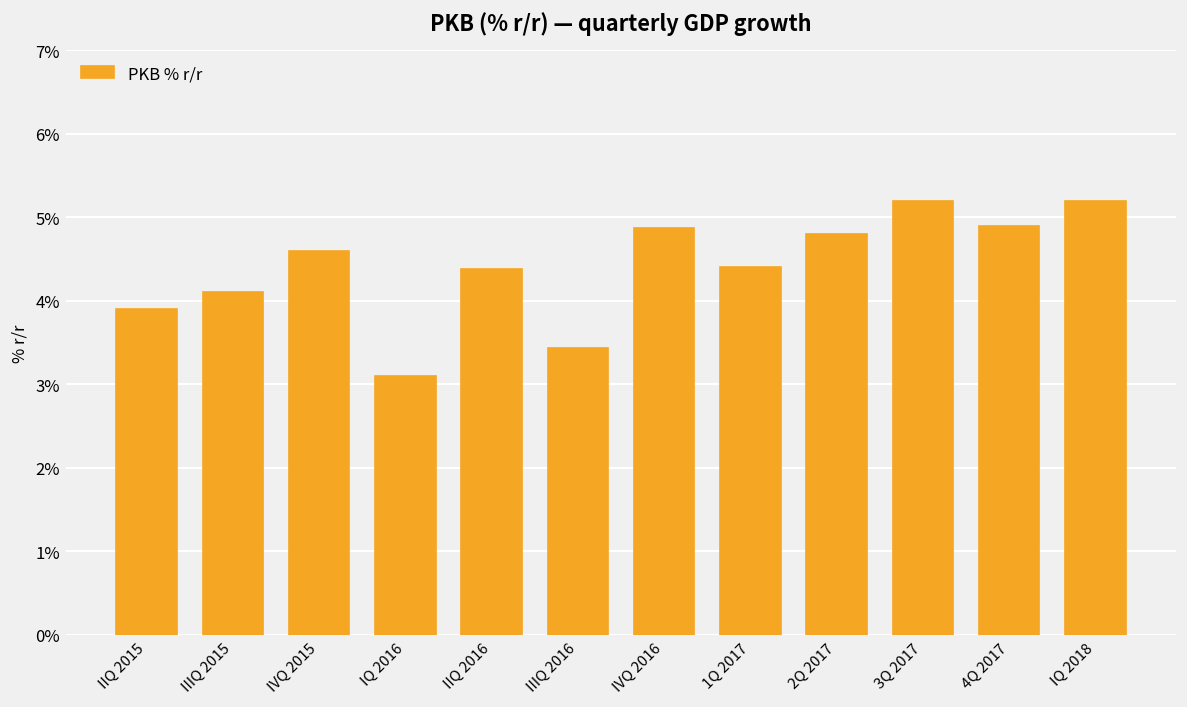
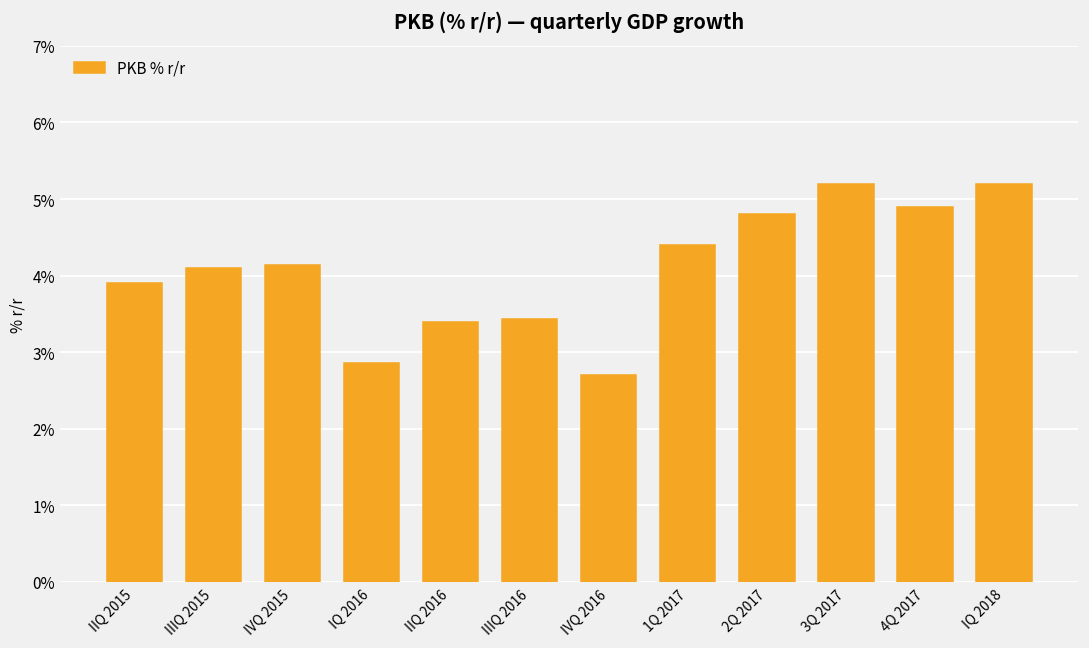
IVQ 2015: 4.6% -> 4.1%
IQ 2016: 3.1% -> 2.9%
IIQ 2016: 4.4% -> 3.4%
IVQ 2016: 4.9% -> 2.7%
